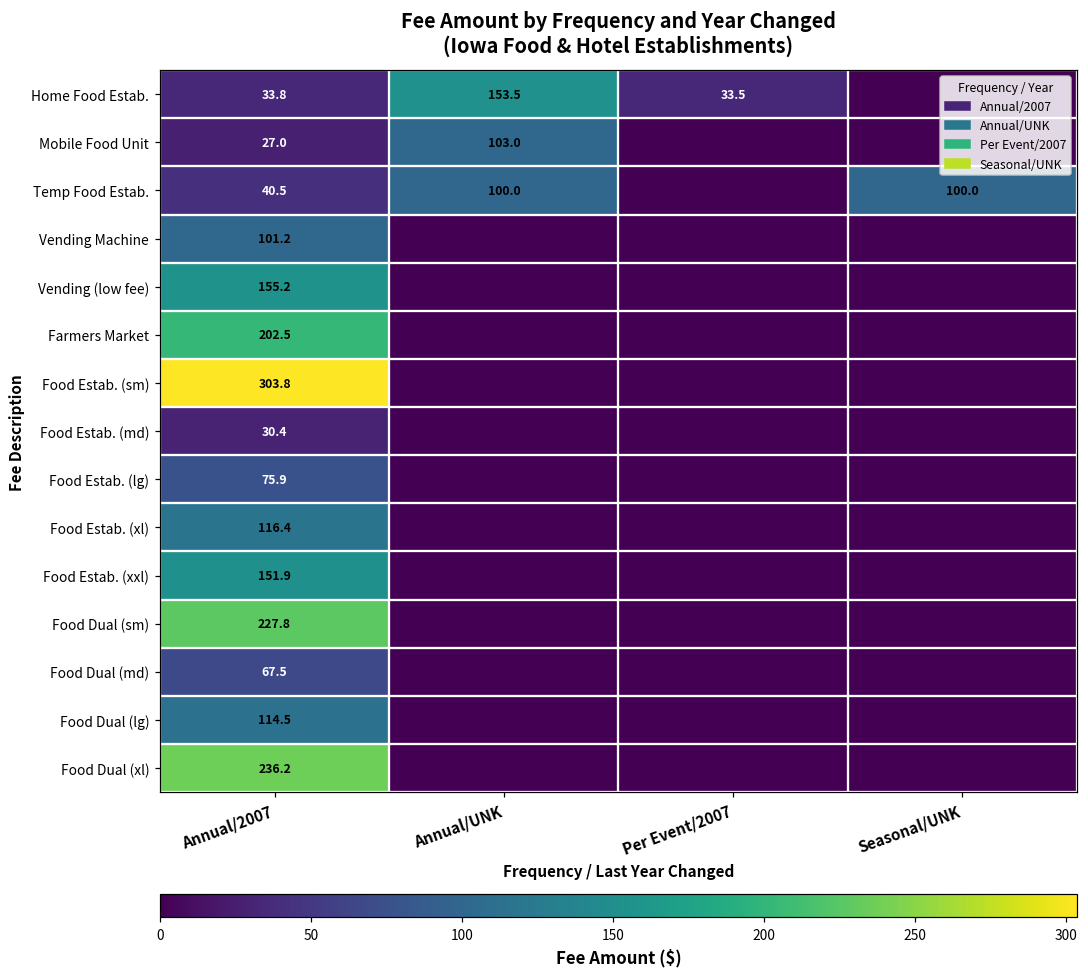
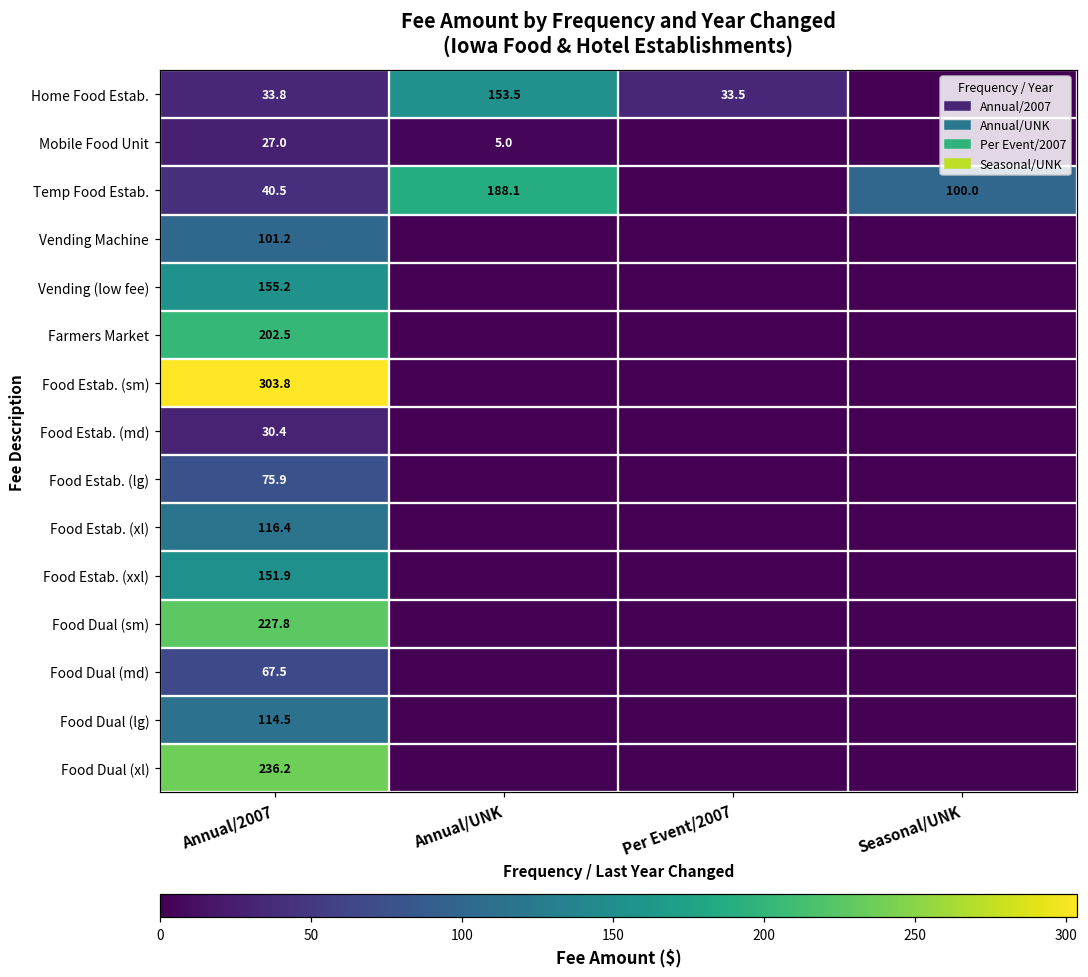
Mobile Food Unit, Annual/UNK: 103.0 -> 5.0
Temp Food Estab., Annual/UNK: 100.0 -> 188.1
